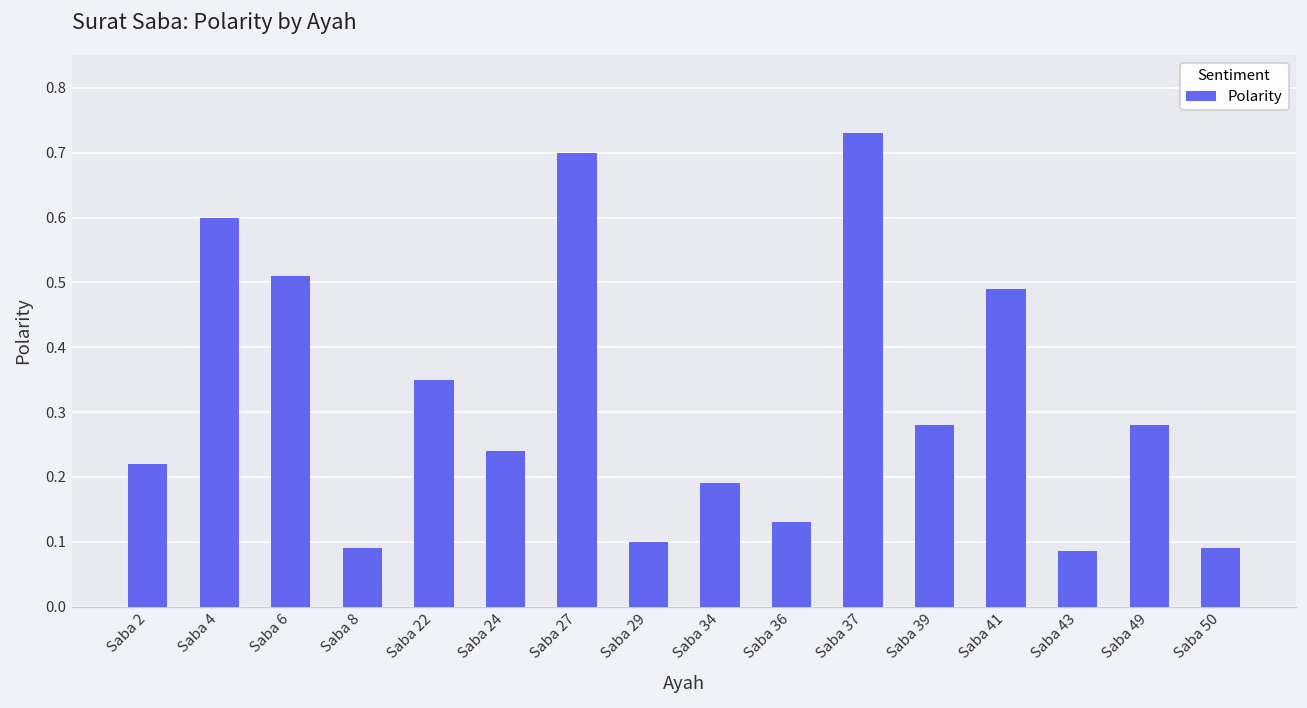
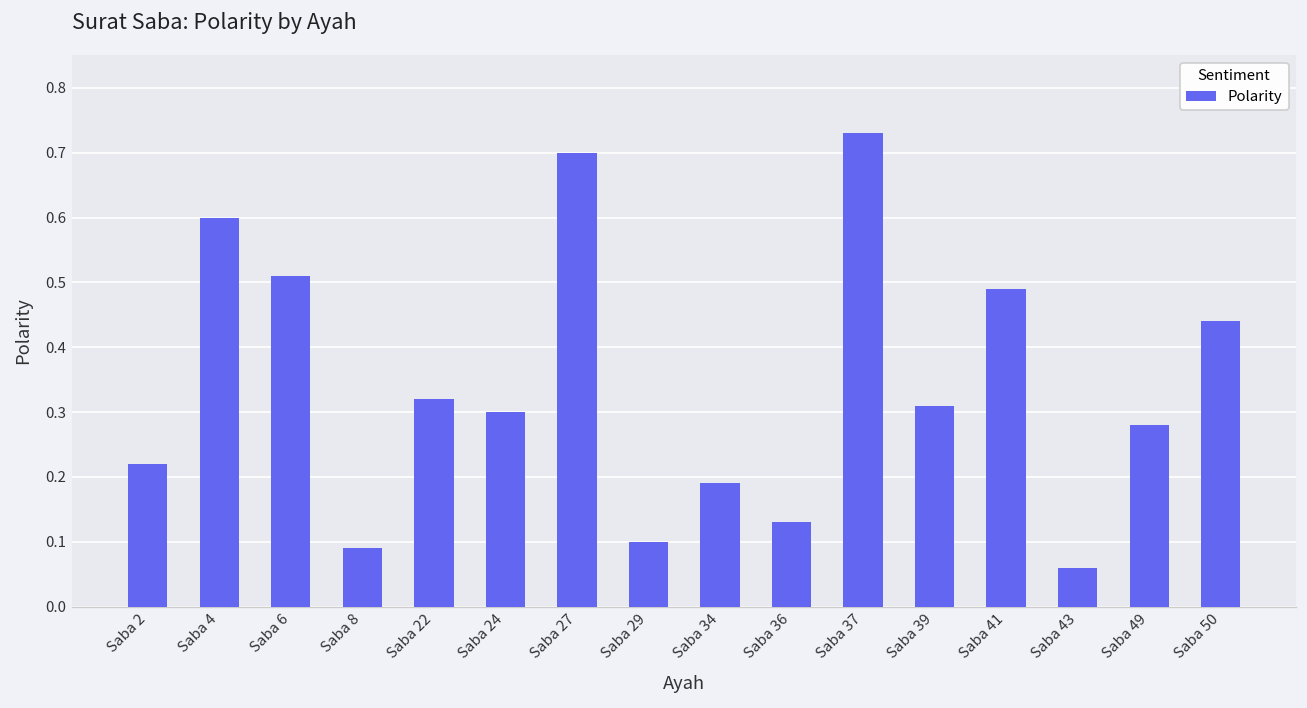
Saba 22: 0.35 -> 0.32
Saba 24: 0.24 -> 0.30
Saba 39: 0.28 -> 0.31
Saba 43: 0.09 -> 0.06
Saba 50: 0.09 -> 0.44
